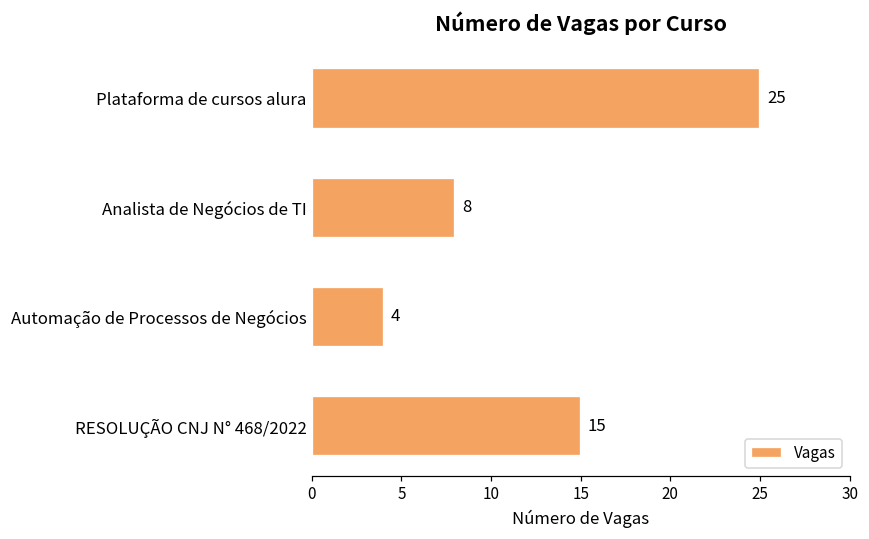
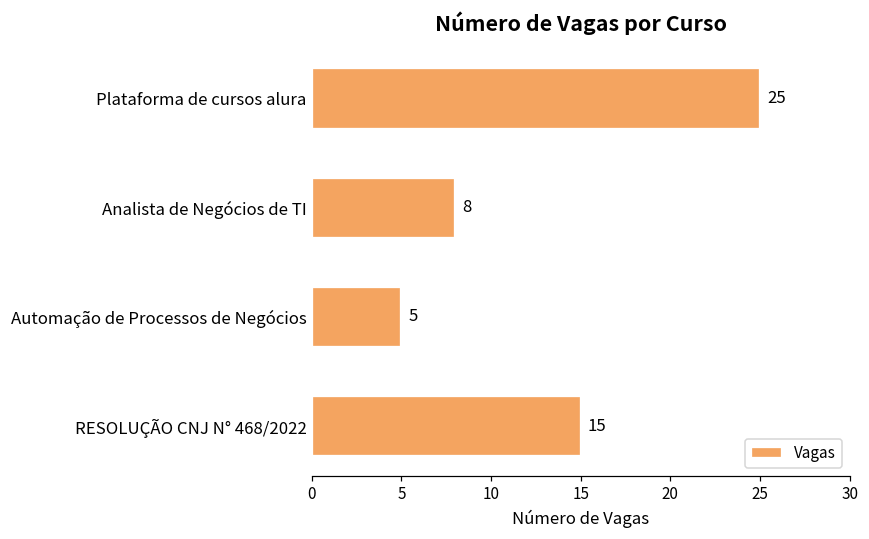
Automação de Processos de Negócios: 4 -> 5
